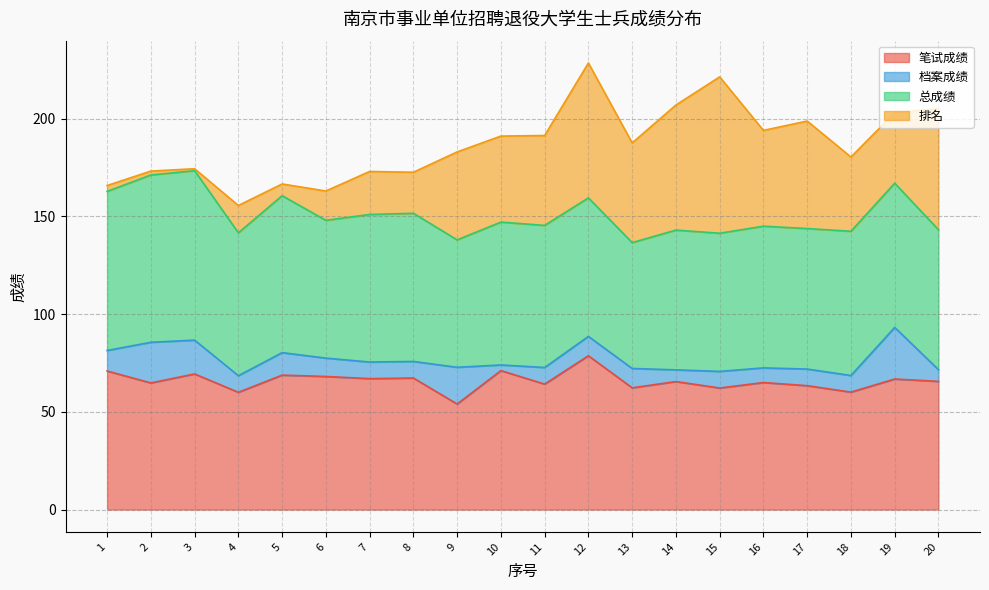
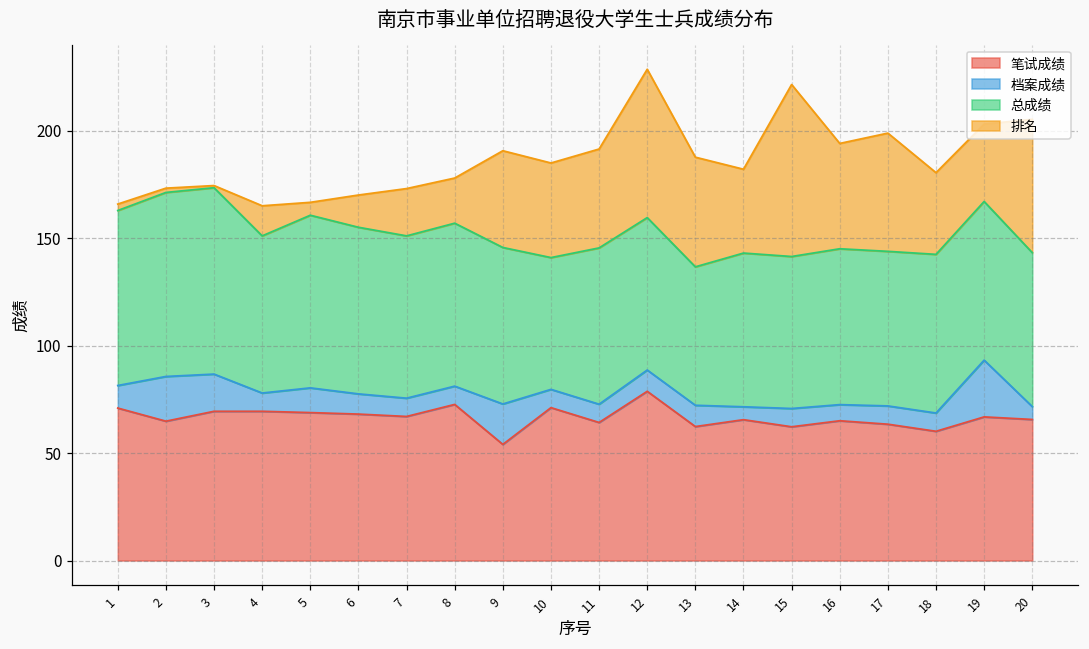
笔试成绩, 4: 60 -> 69
总成绩, 6: 71 -> 78
笔试成绩, 8: 67 -> 73
总成绩, 9: 65 -> 73
档案成绩, 10: 3 -> 9
总成绩, 10: 73 -> 61
排名, 14: 64 -> 39
